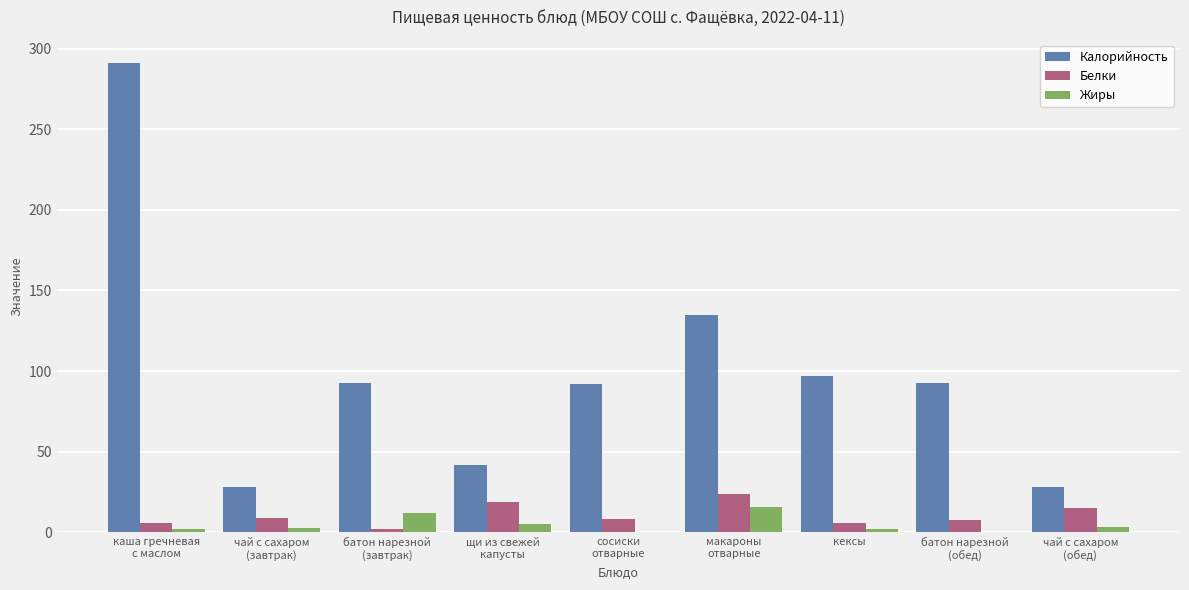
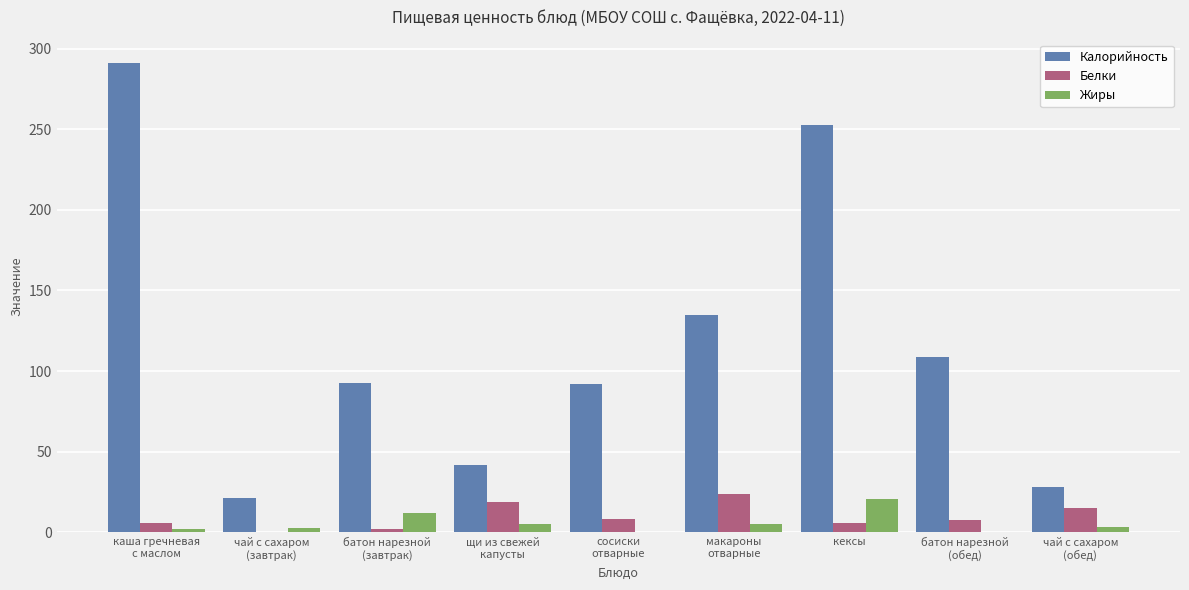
Калорийность, чай с сахаром (завтрак): 28 -> 21
Белки, чай с сахаром (завтрак): 9 -> 0
Жиры, макароны отварные: 16 -> 5
Калорийность, кексы: 97 -> 253
Жиры, кексы: 2 -> 21
Калорийность, батон нарезной (обед): 93 -> 109
